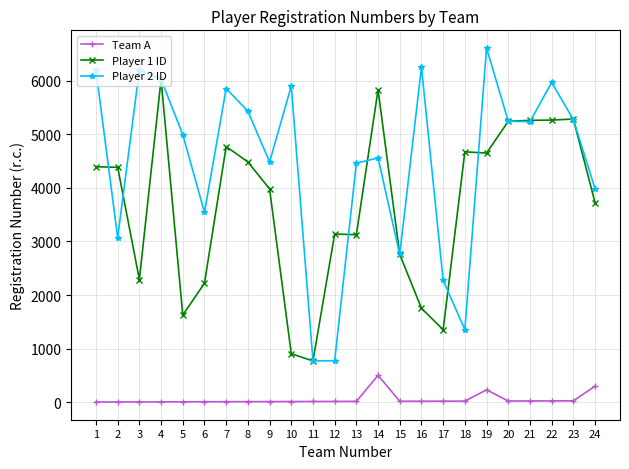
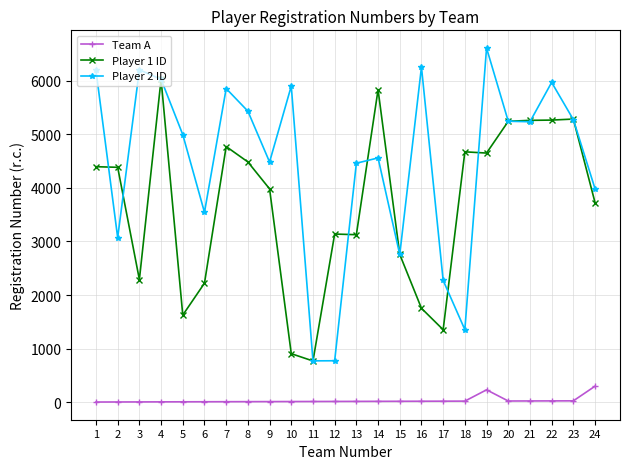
Team A, 14: 500 -> 0
